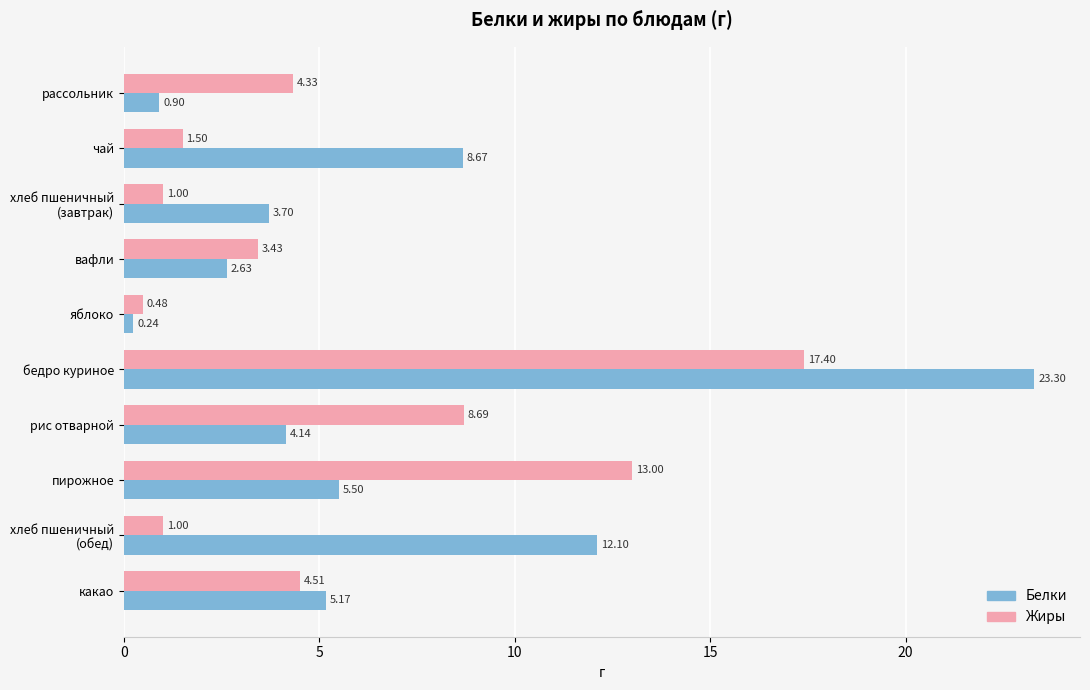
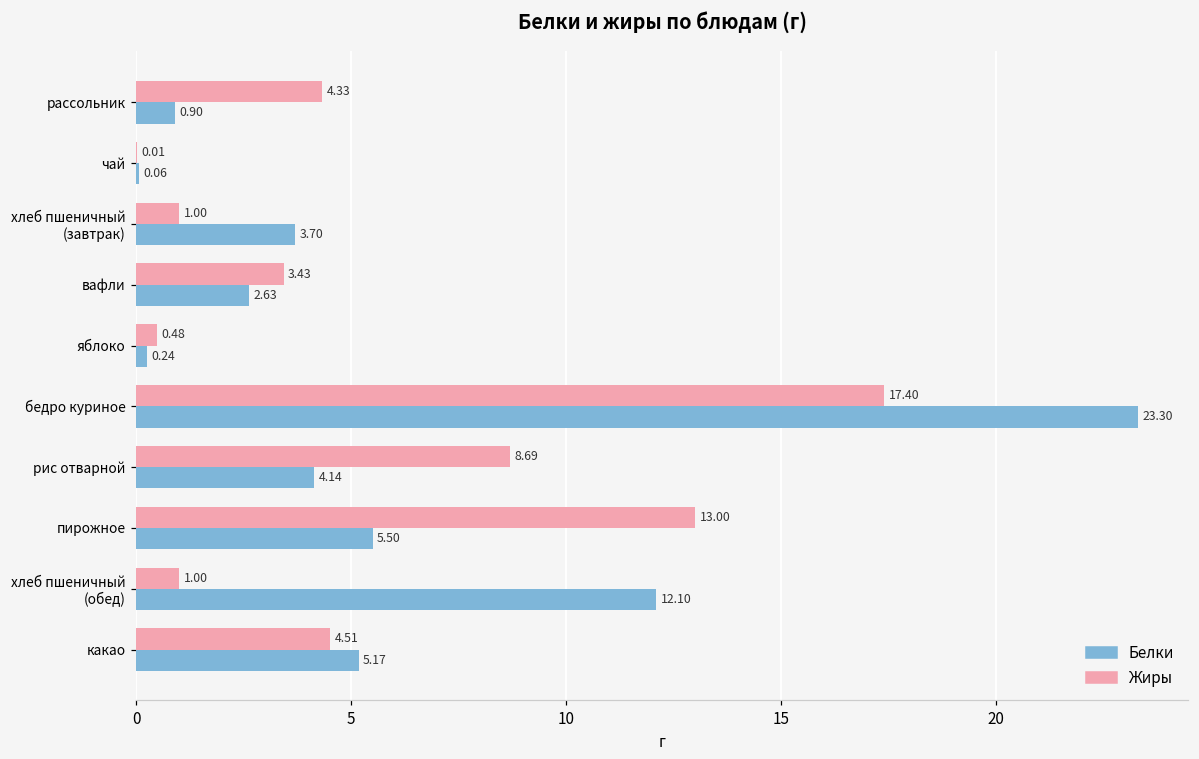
Жиры, чай: 1.50 -> 0.01
Белки, чай: 8.67 -> 0.06
